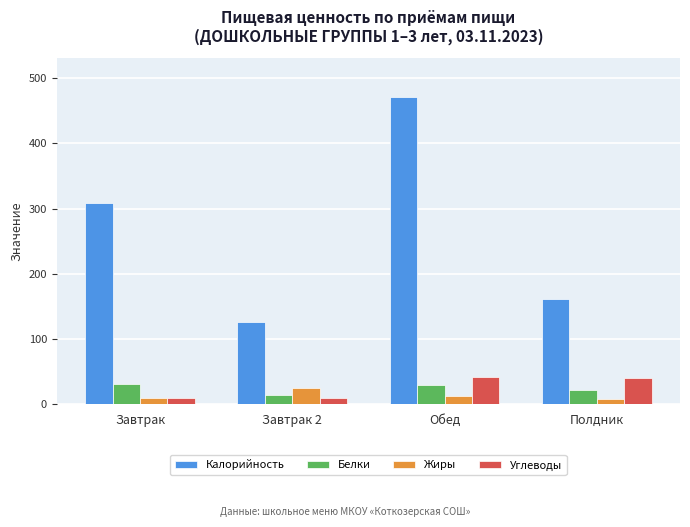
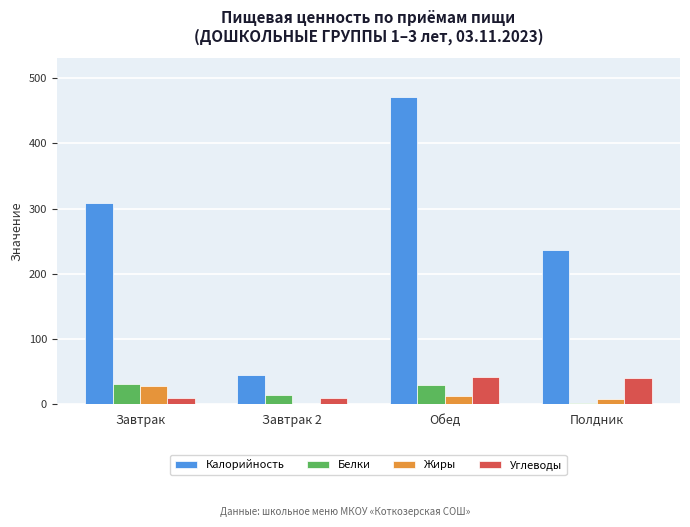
Жиры, Завтрак: 10 -> 30
Калорийность, Завтрак 2: 130 -> 40
Жиры, Завтрак 2: 30 -> 0
Калорийность, Полдник: 160 -> 240
Белки, Полдник: 20 -> 0
